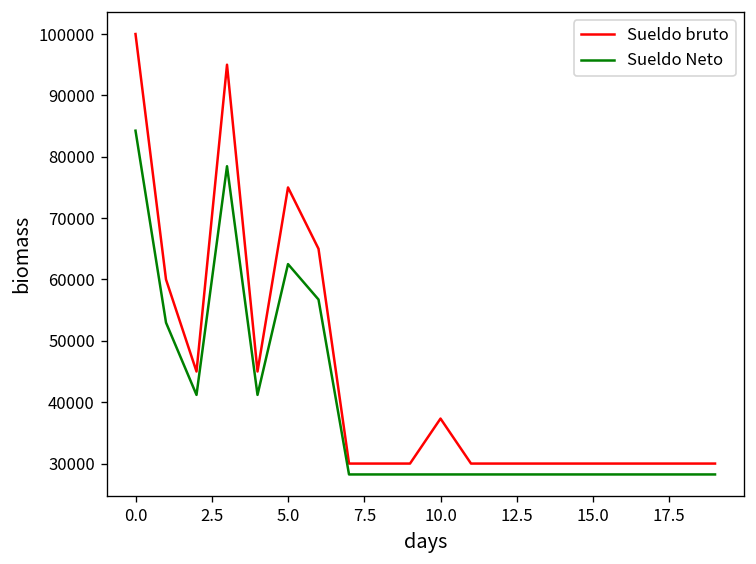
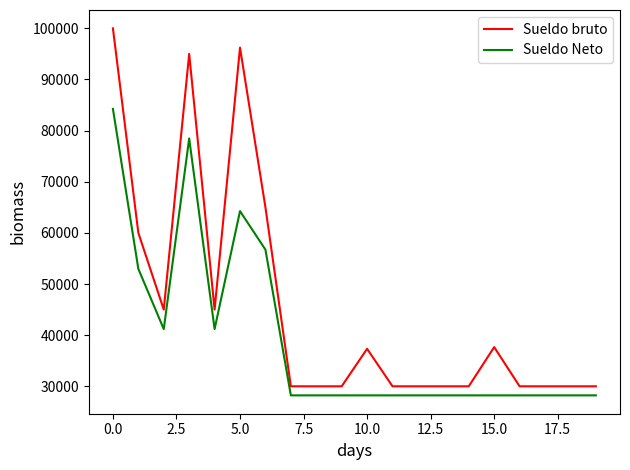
Sueldo bruto, 5.0: 75000 -> 96000
Sueldo Neto, 5.0: 63000 -> 64000
Sueldo bruto, 15.0: 30000 -> 38000
